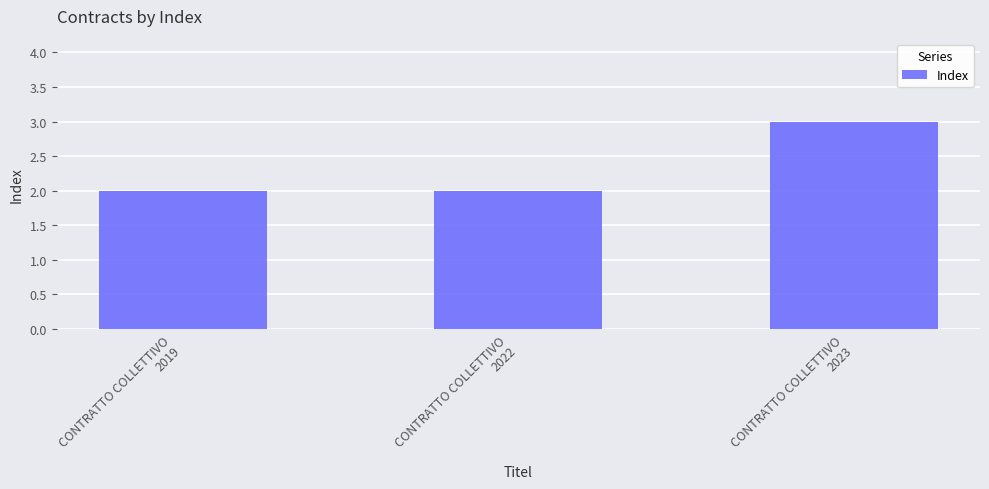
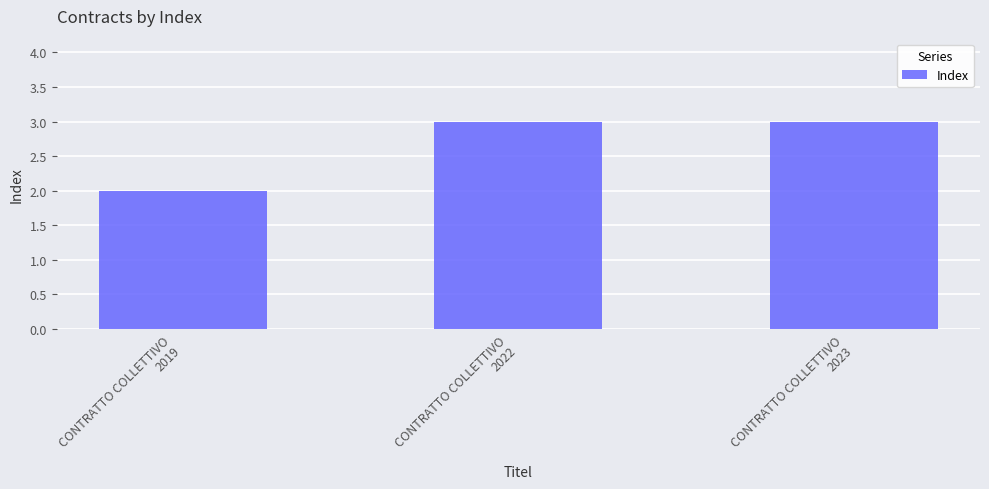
CONTRATTO COLLETTIVO 2022: 2 -> 3
